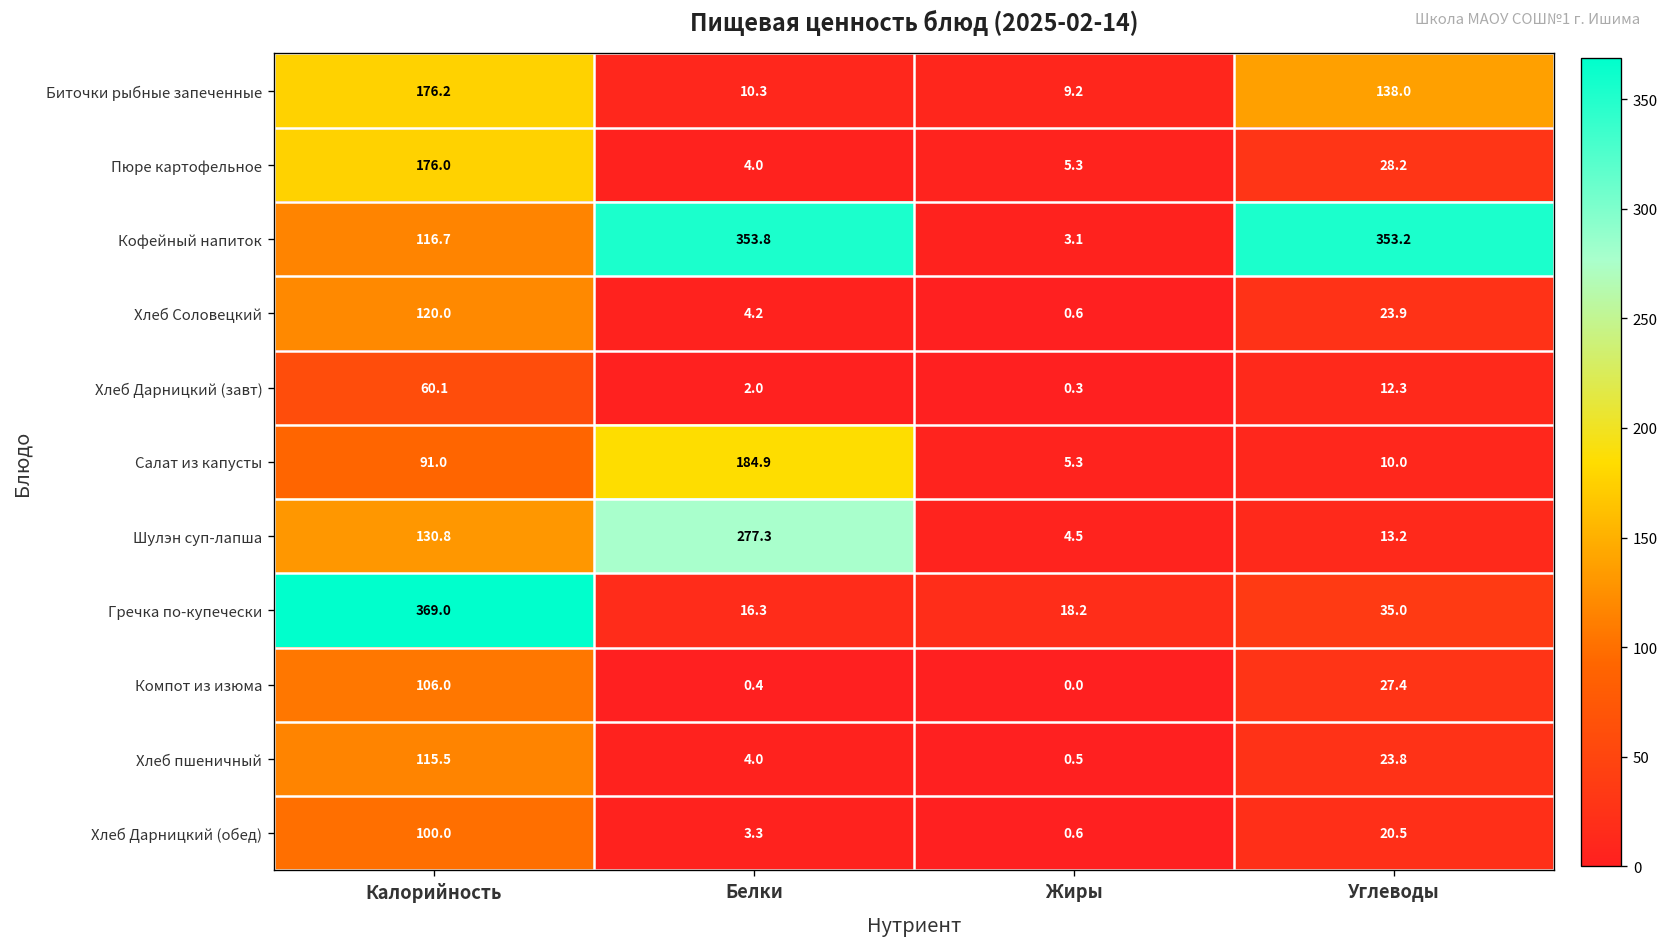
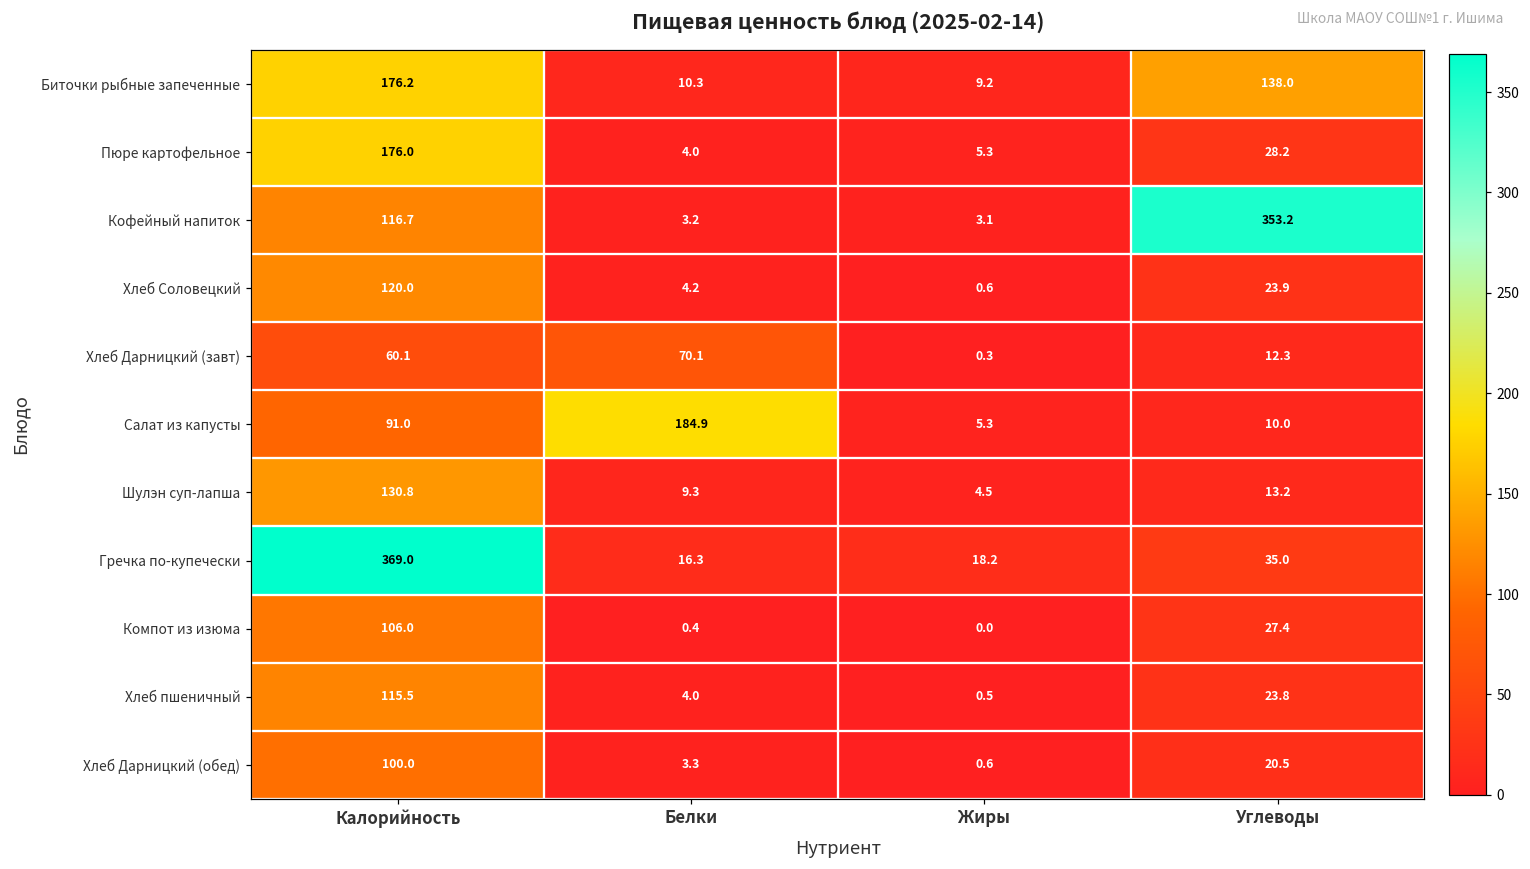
Кофейный напиток, Белки: 353.8 -> 3.2
Хлеб Дарницкий (завт), Белки: 2.0 -> 70.1
Шулэн суп-лапша, Белки: 277.3 -> 9.3
